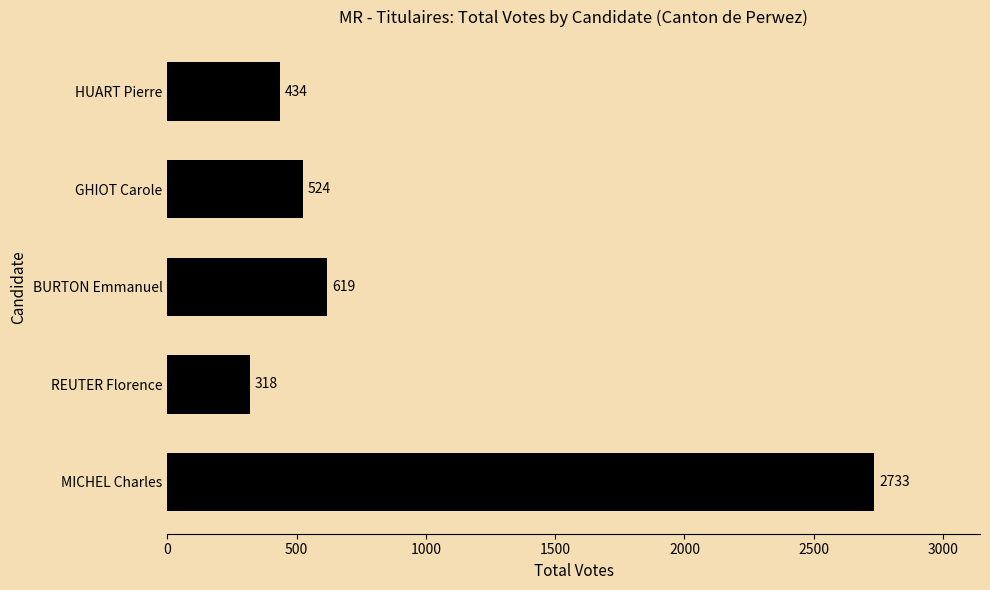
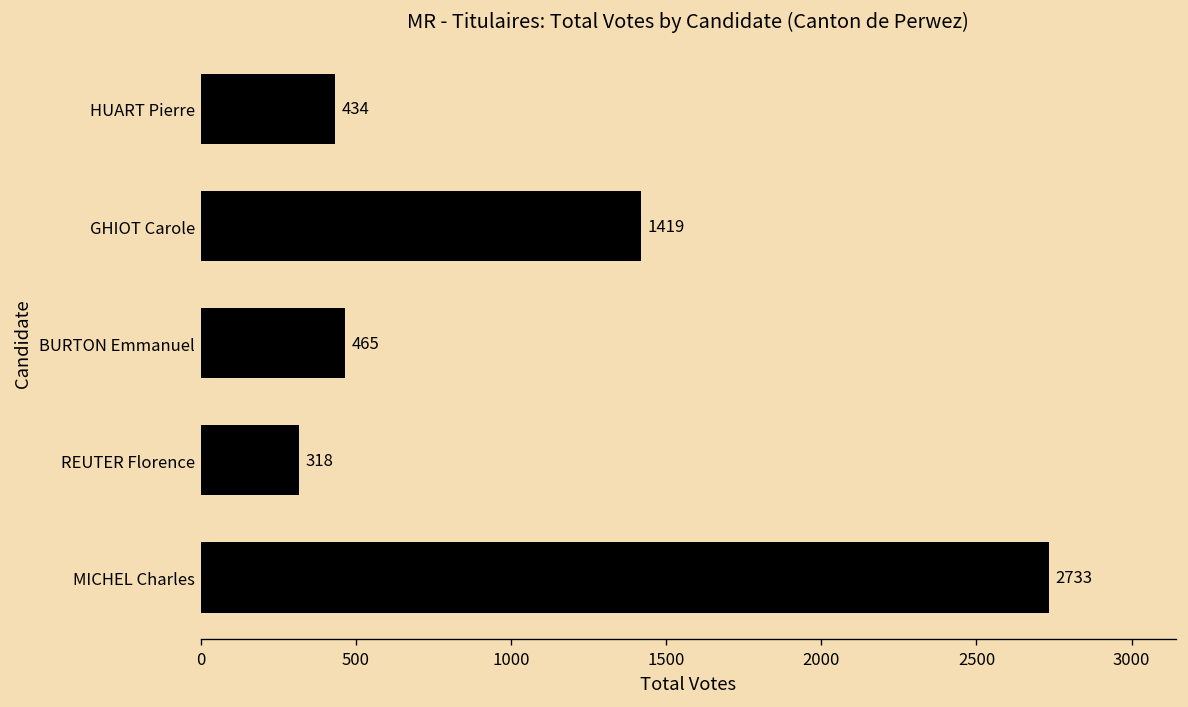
GHIOT Carole: 524 -> 1419
BURTON Emmanuel: 619 -> 465
